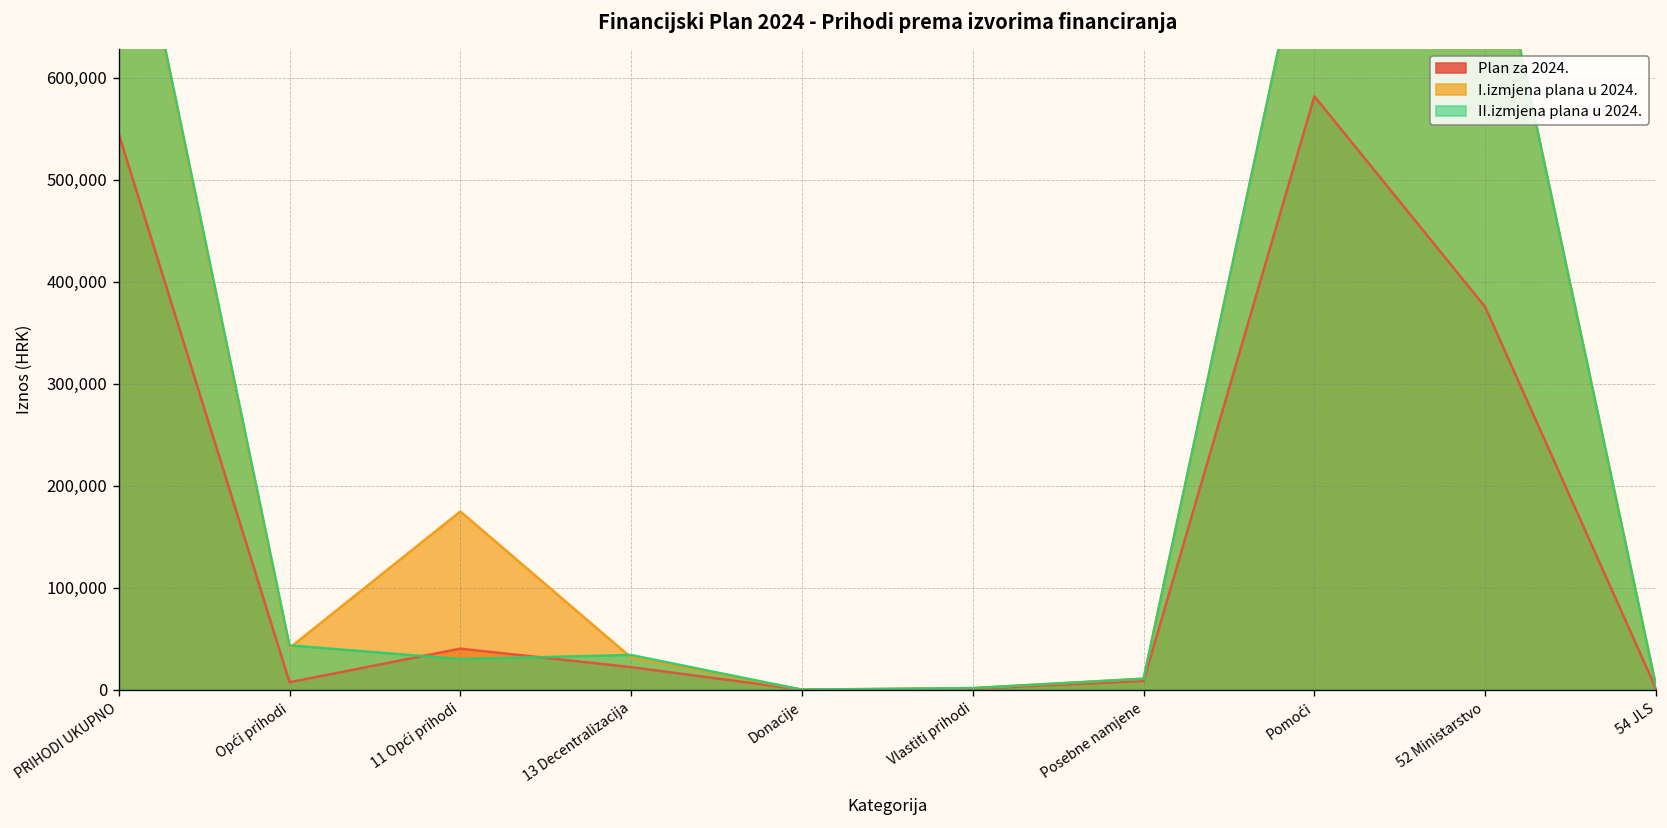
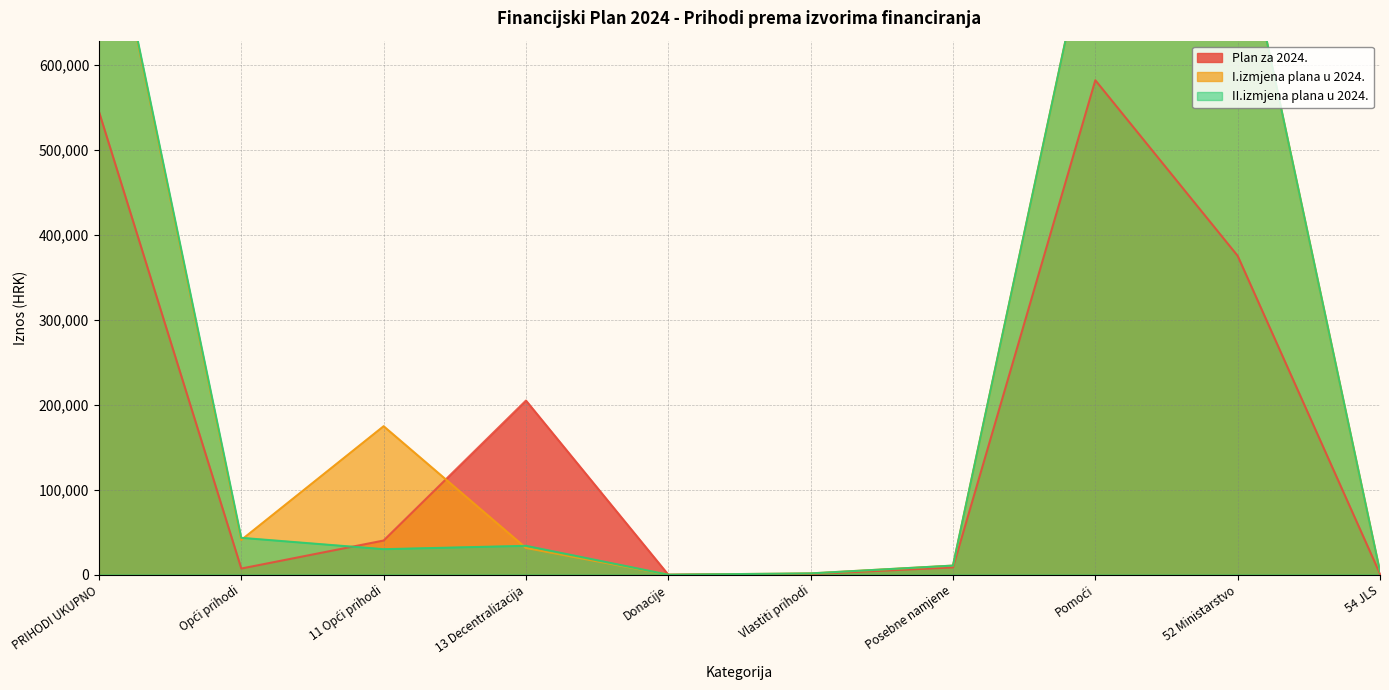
Plan za 2024., 13 Decentralizacija: 20,000 -> 200,000
